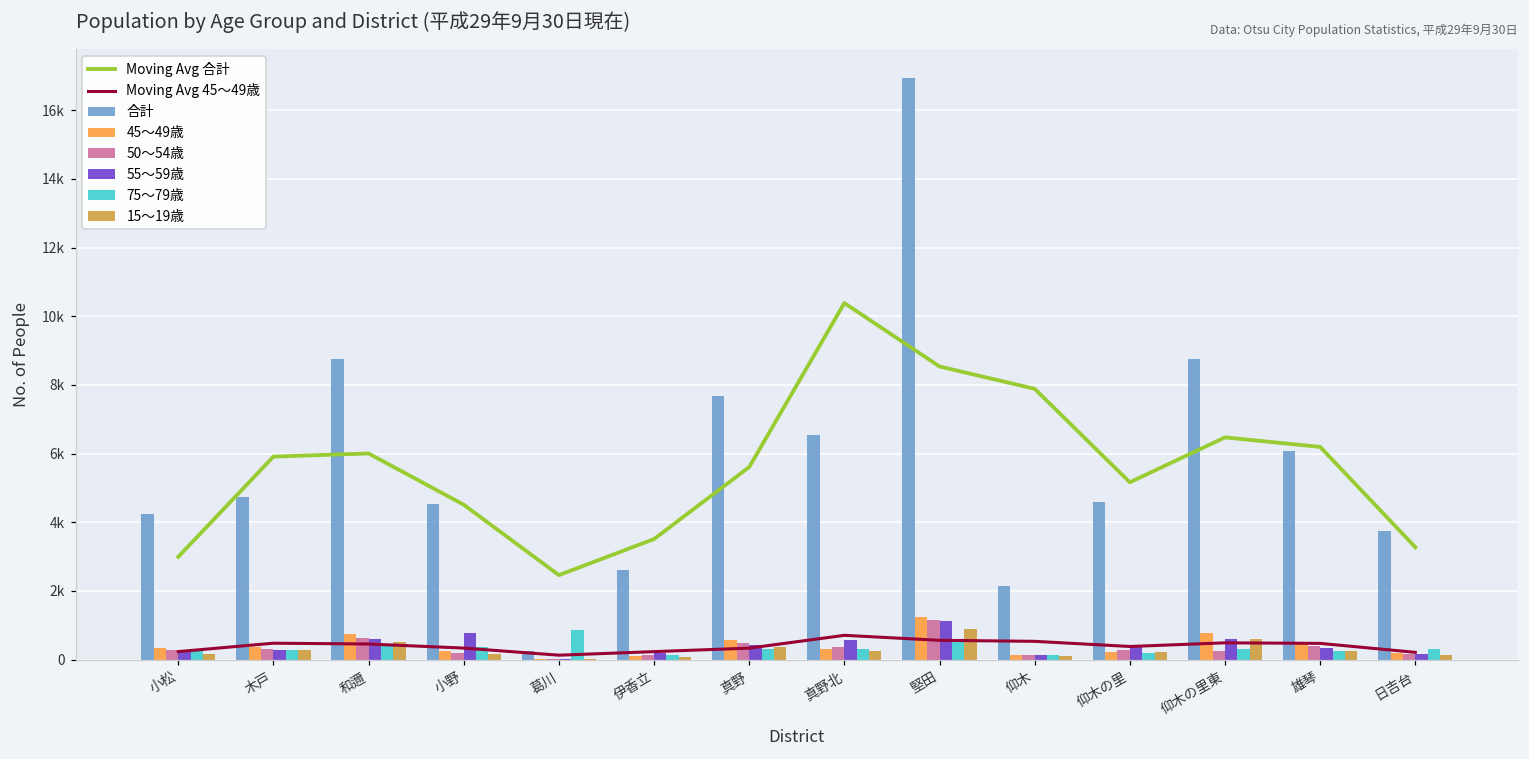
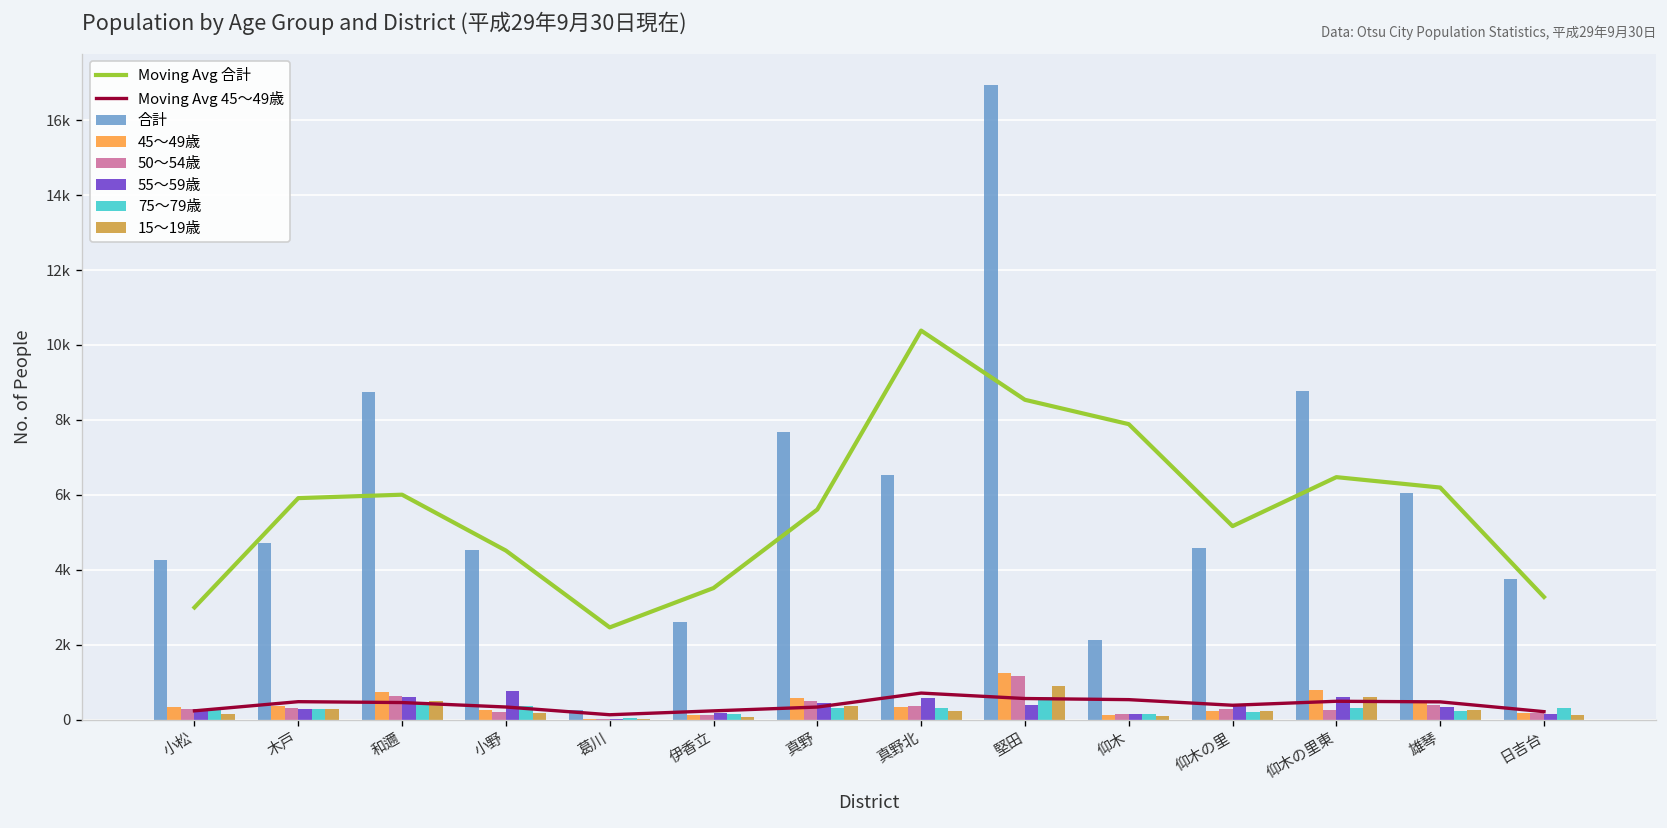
75～79歳, 葛川: 900 -> 0
55～59歳, 堅田: 1100 -> 400
